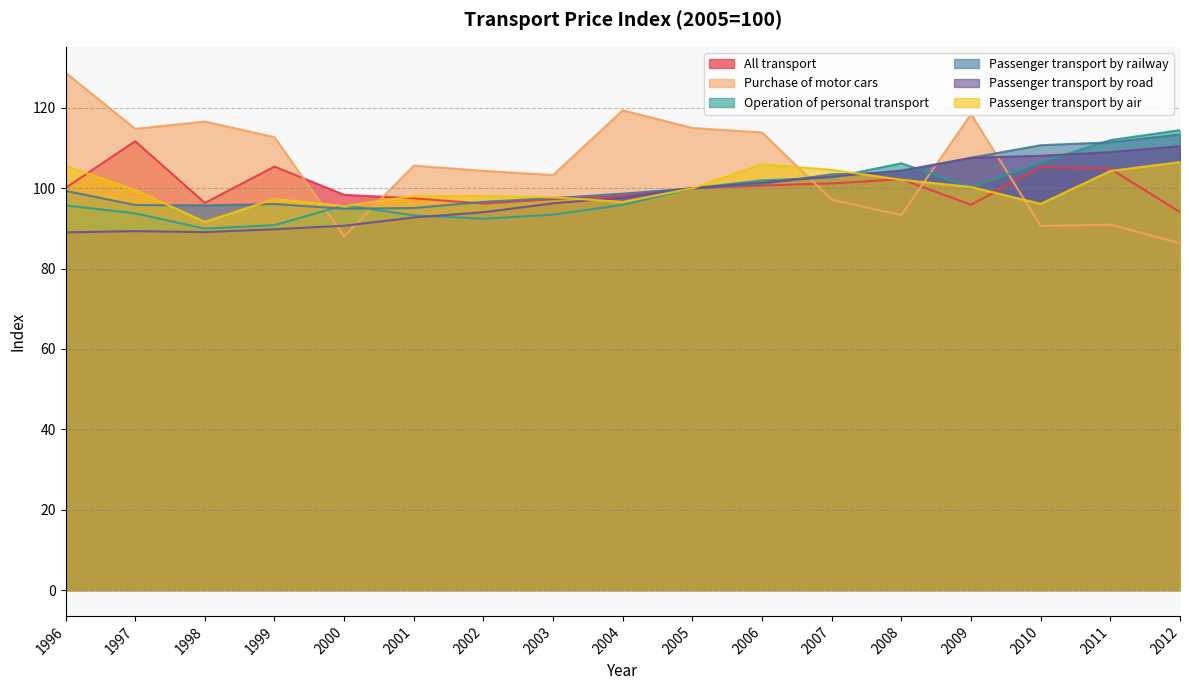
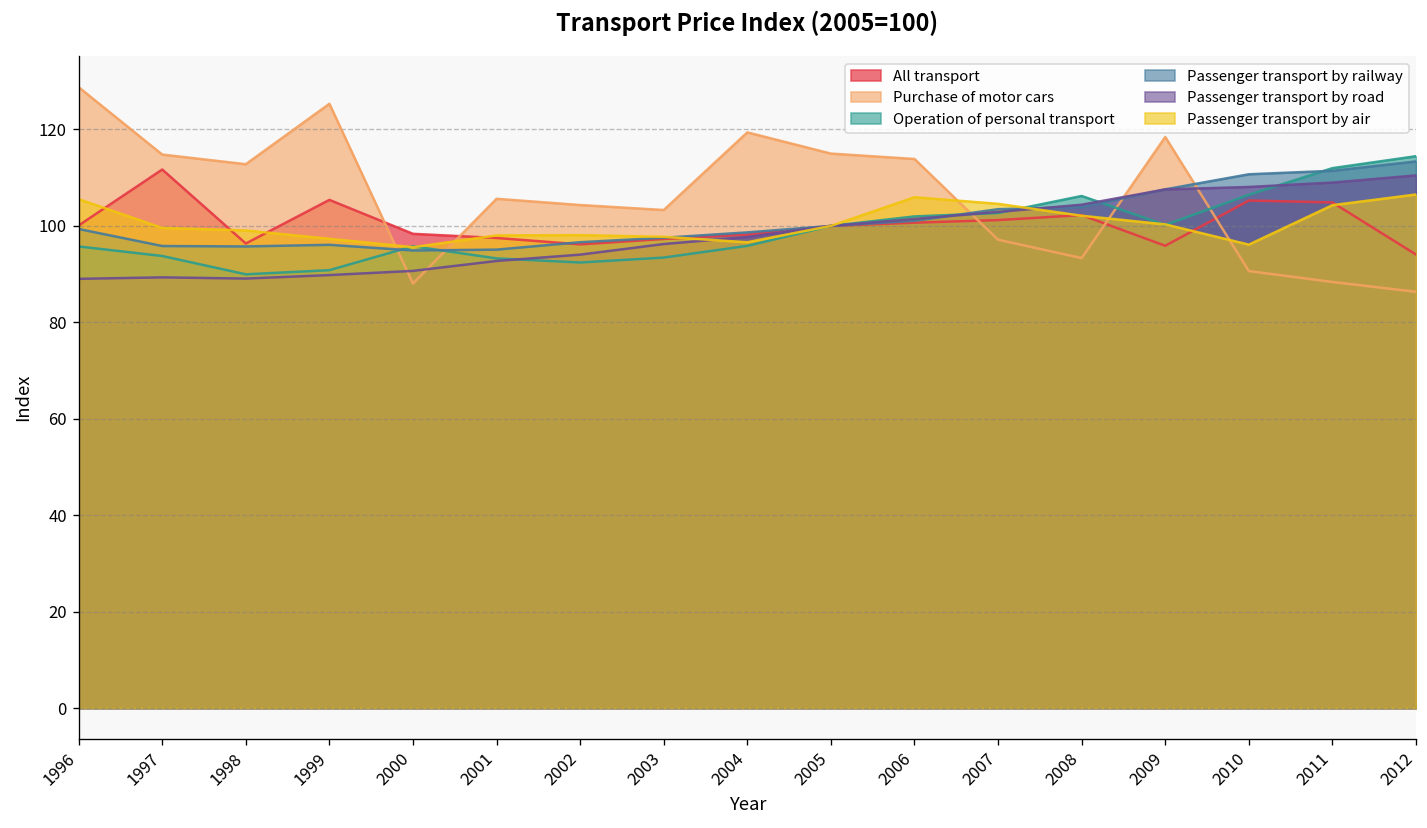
Purchase of motor cars, 1998: 117 -> 113
Passenger transport by air, 1998: 92 -> 99
Purchase of motor cars, 1999: 113 -> 125
Purchase of motor cars, 2011: 91 -> 88
